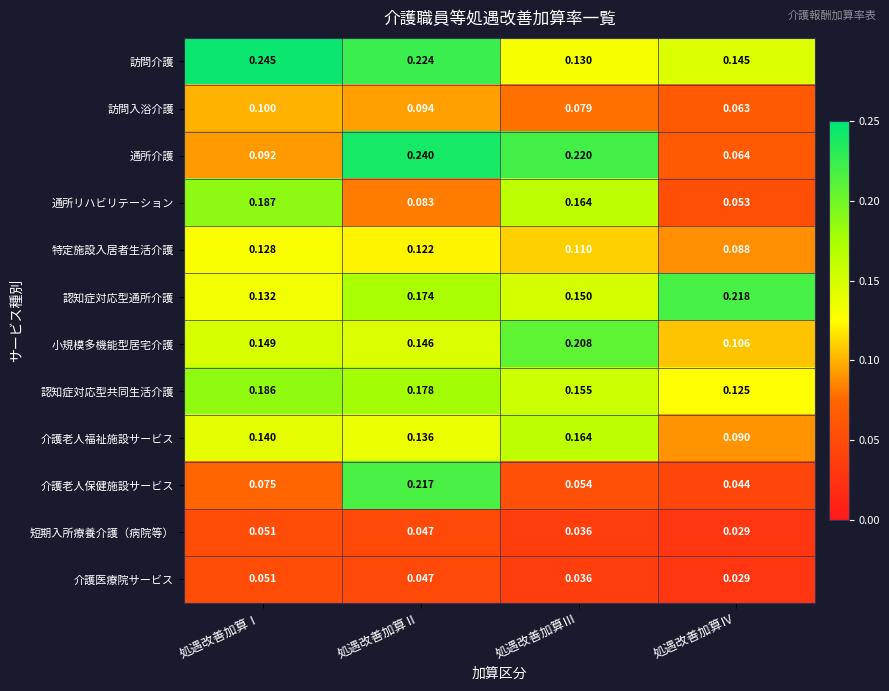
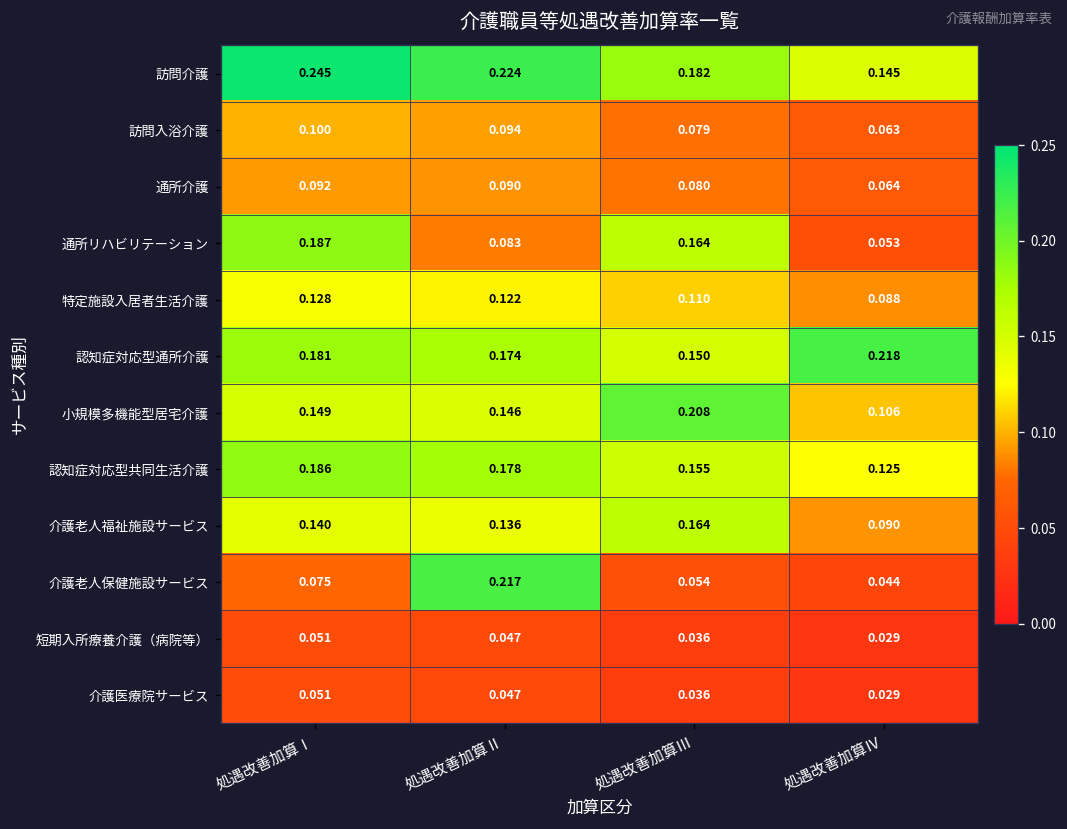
訪問介護, 処遇改善加算Ⅲ: 0.130 -> 0.182
通所介護, 処遇改善加算Ⅱ: 0.240 -> 0.090
通所介護, 処遇改善加算Ⅲ: 0.220 -> 0.080
認知症対応型通所介護, 処遇改善加算Ⅰ: 0.132 -> 0.181
